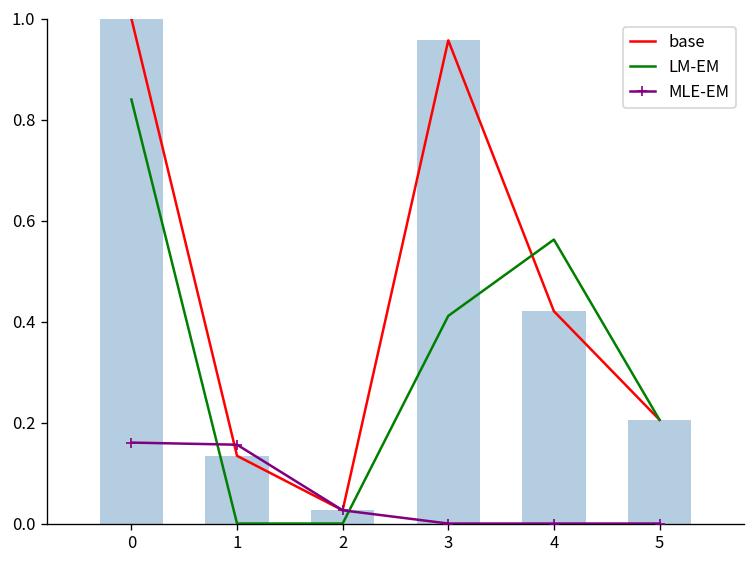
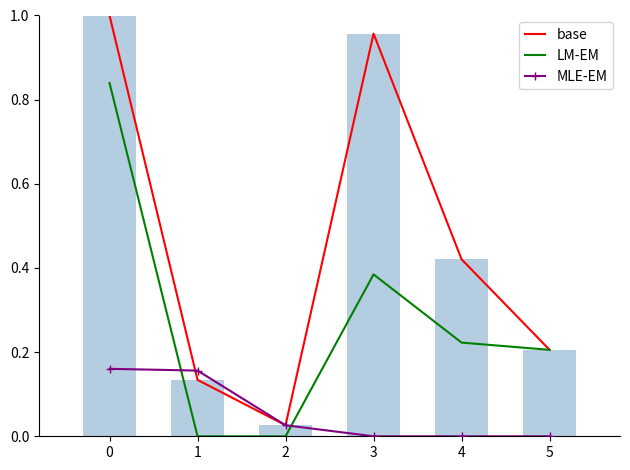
LM-EM, 3: 0.41 -> 0.38
LM-EM, 4: 0.56 -> 0.22
